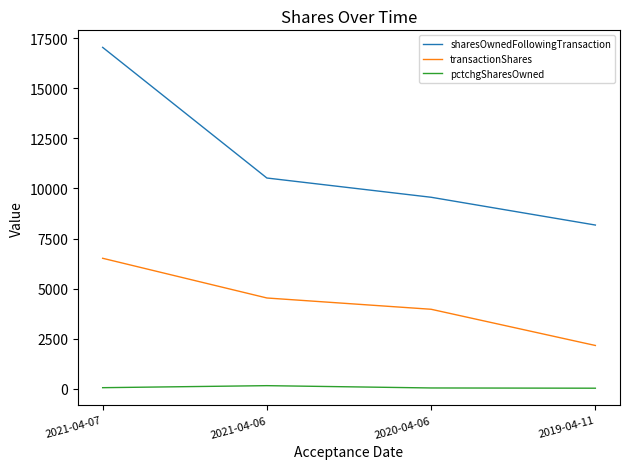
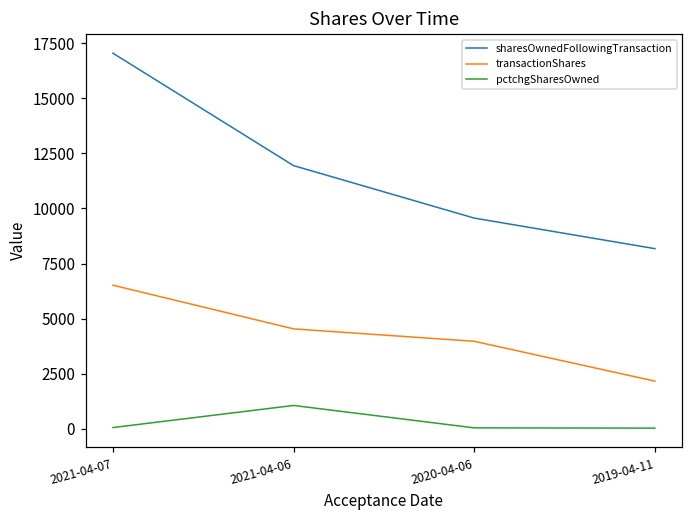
sharesOwnedFollowingTransaction, 2021-04-06: 10500 -> 11900
pctchgSharesOwned, 2021-04-06: 200 -> 1100
